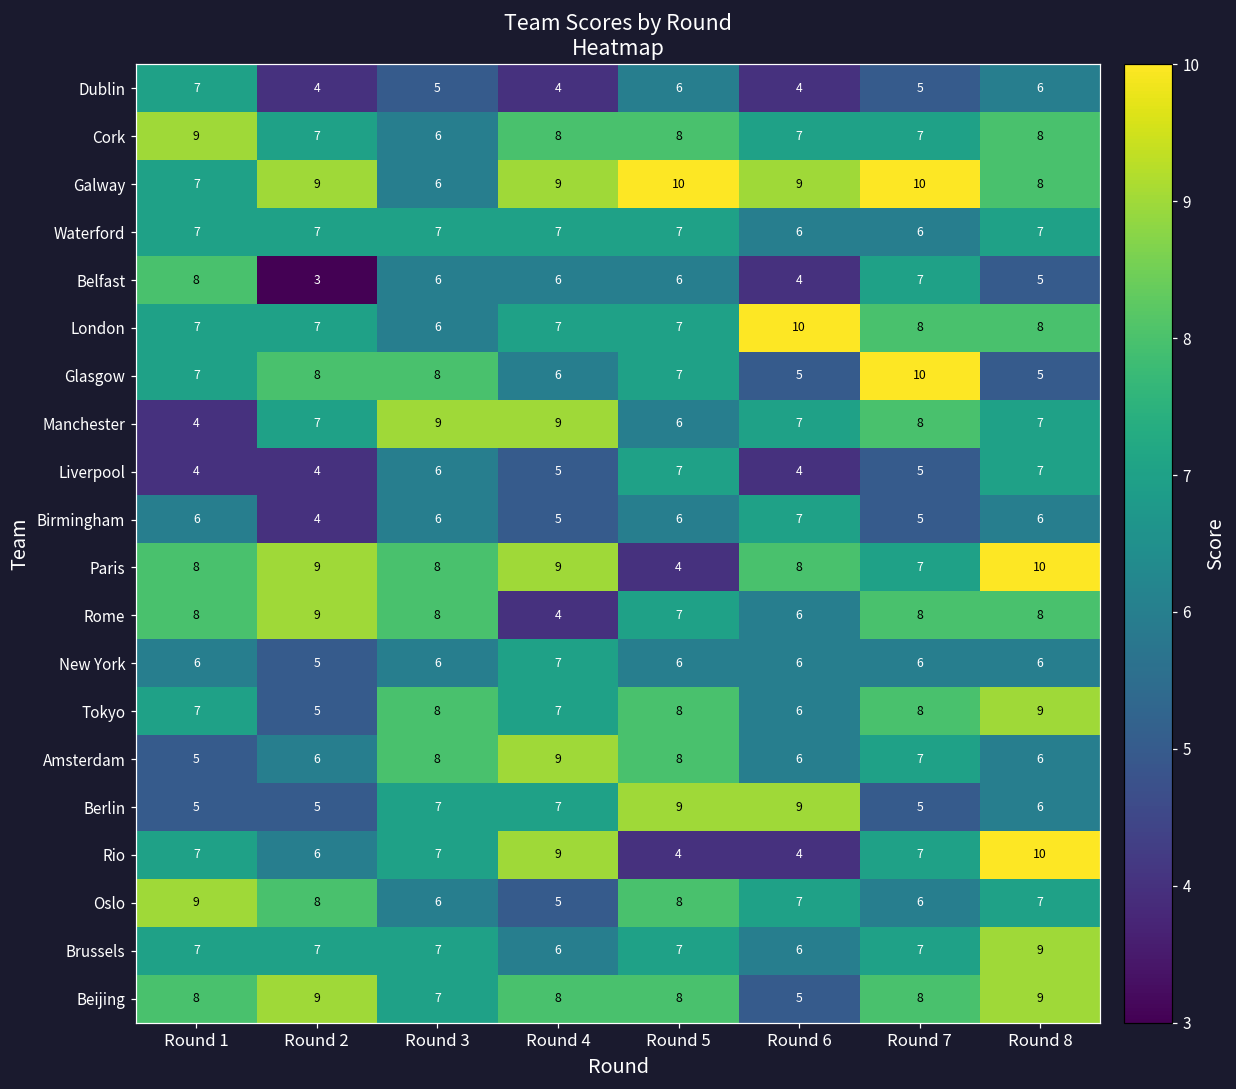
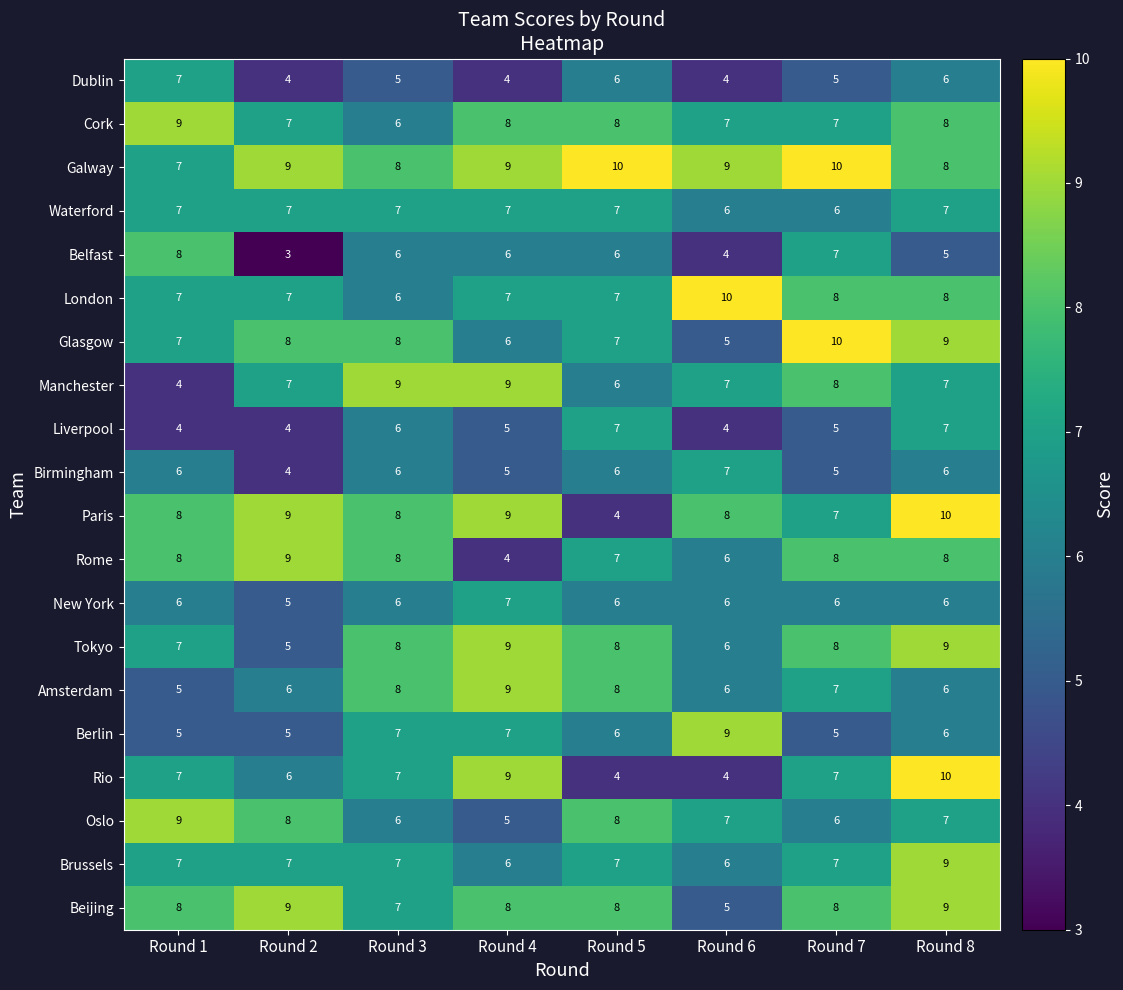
Galway, Round 3: 6 -> 8
Glasgow, Round 8: 5 -> 9
Tokyo, Round 4: 7 -> 9
Berlin, Round 5: 9 -> 6
